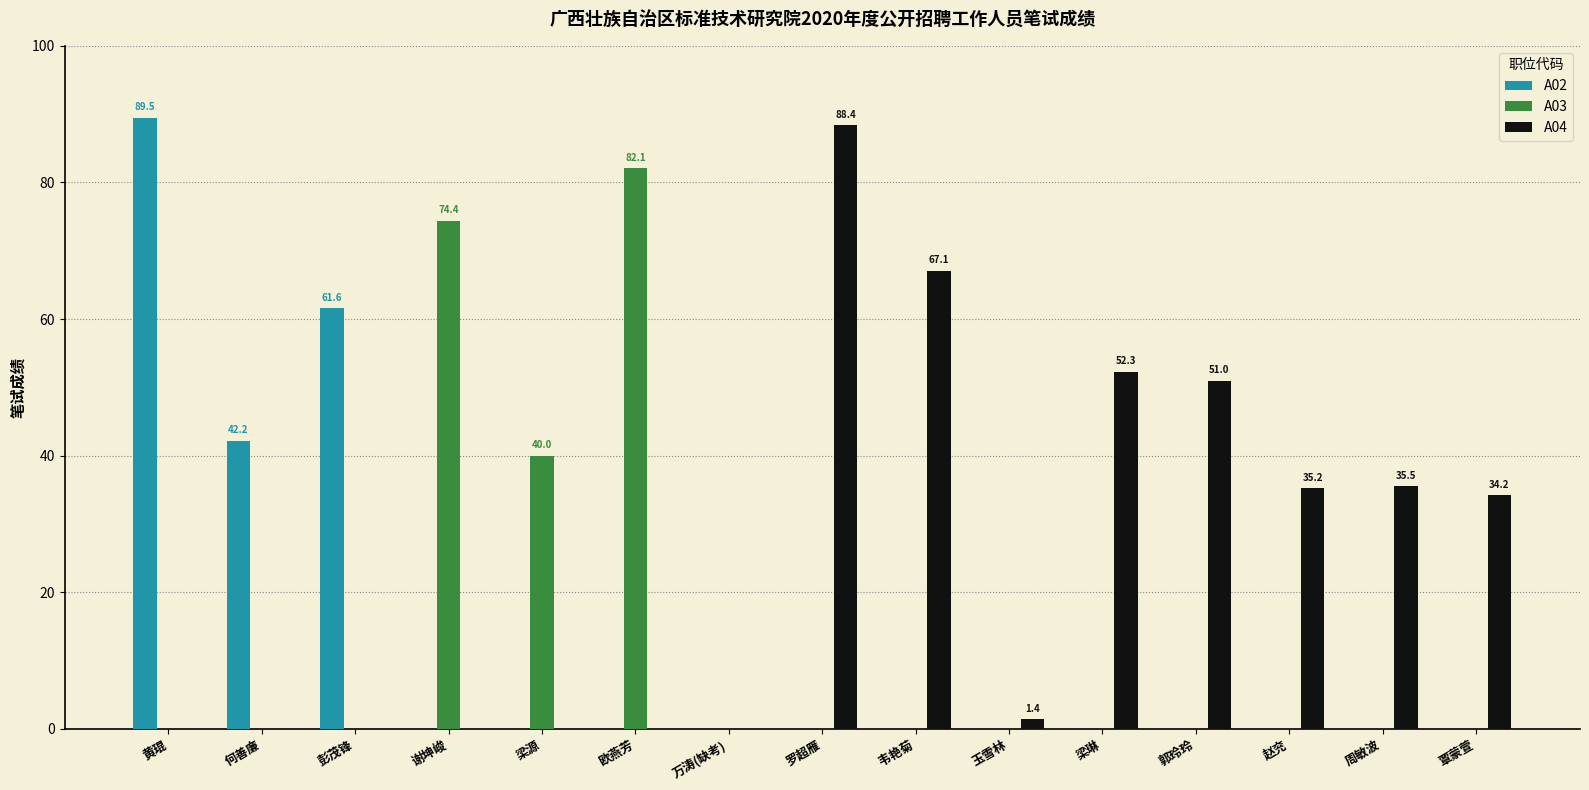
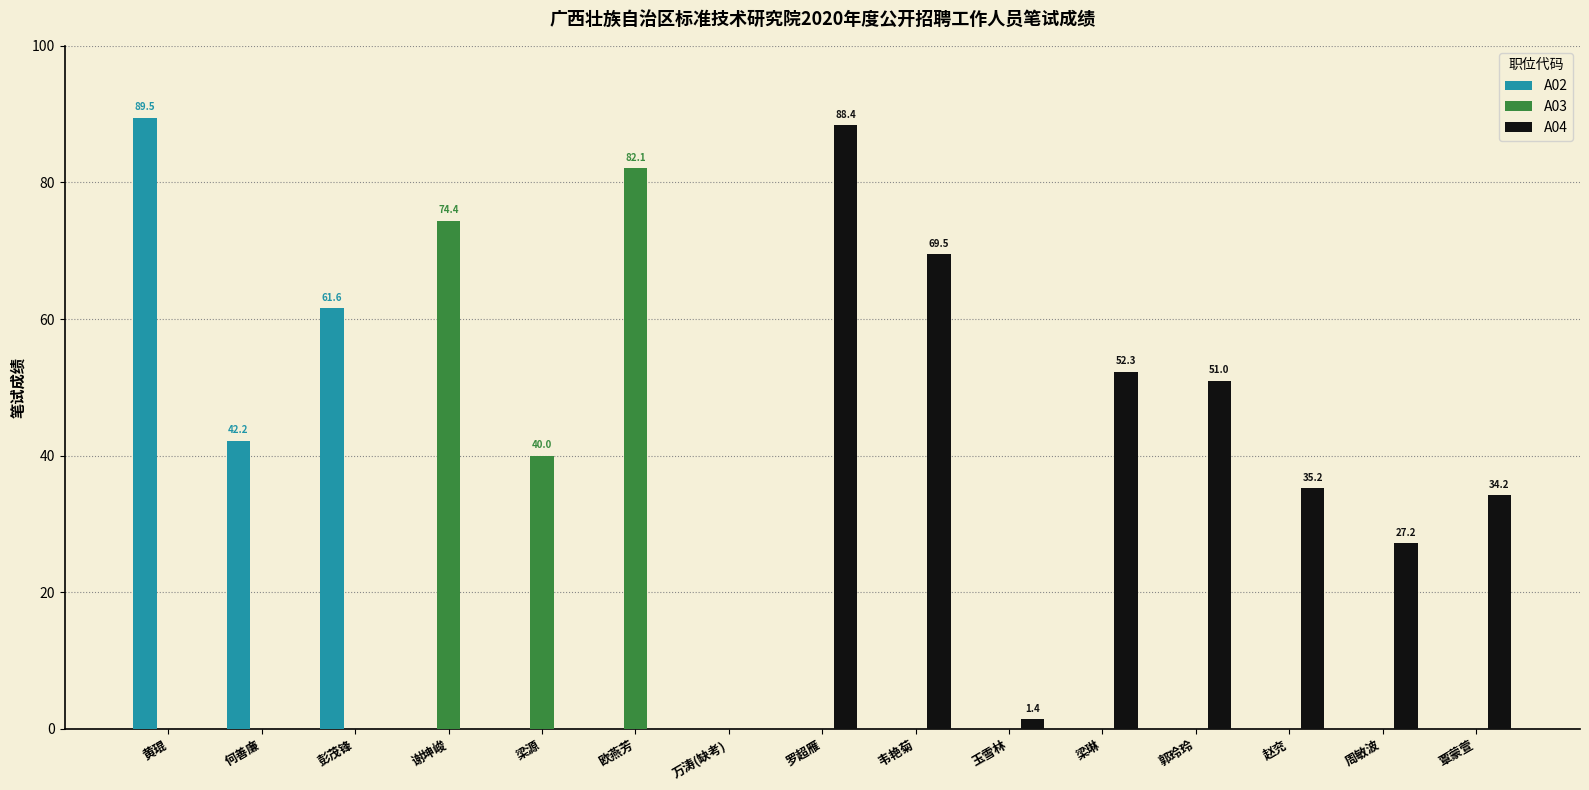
A04, 韦艳菊: 67.1 -> 69.5
A04, 周敏波: 35.5 -> 27.2
